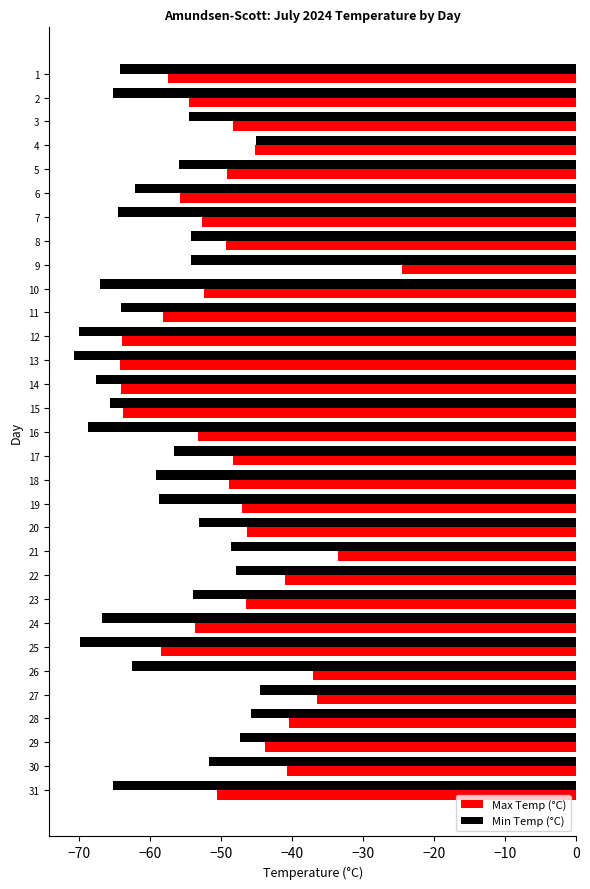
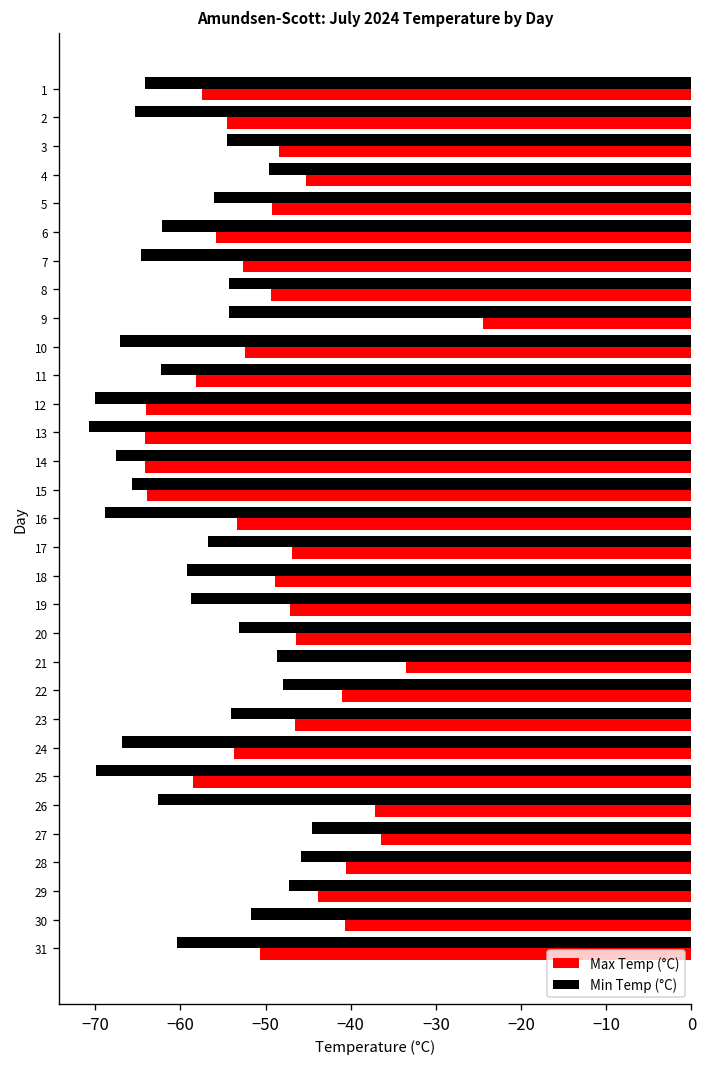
Min Temp (°C), 4: -45 -> -50
Min Temp (°C), 11: -64 -> -62
Max Temp (°C), 17: -48 -> -47
Min Temp (°C), 31: -65 -> -60
